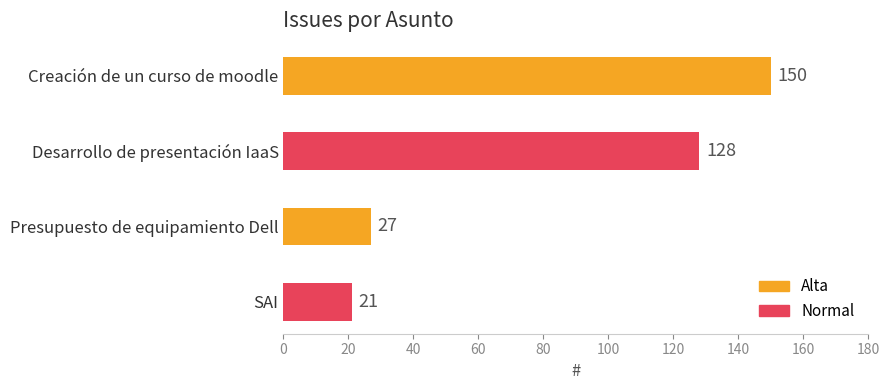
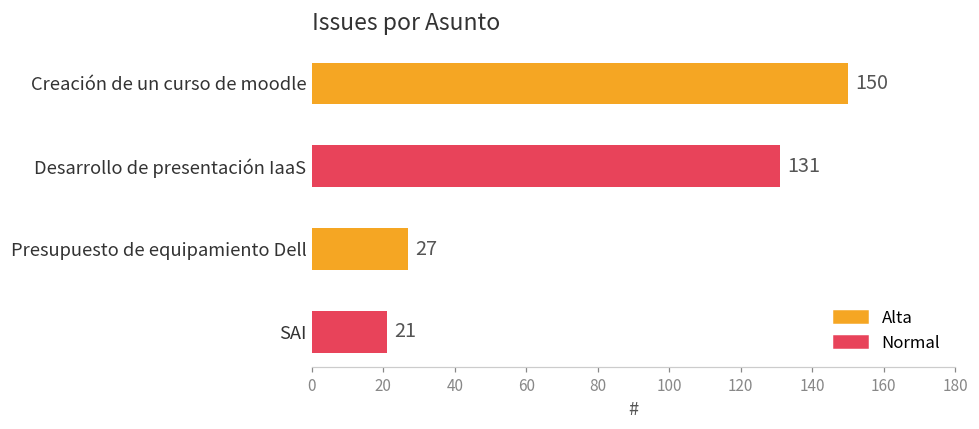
Desarrollo de presentación IaaS: 128 -> 131
